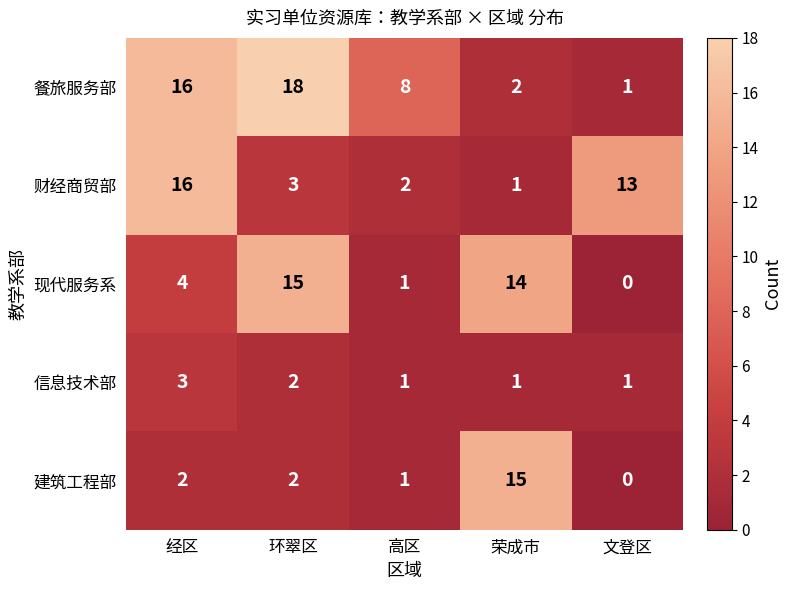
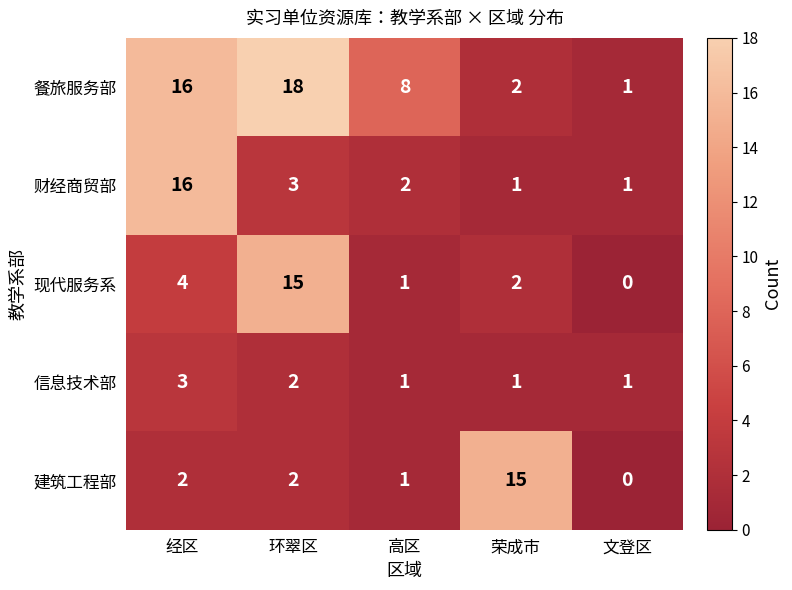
财经商贸部, 文登区: 13 -> 1
现代服务系, 荣成市: 14 -> 2
